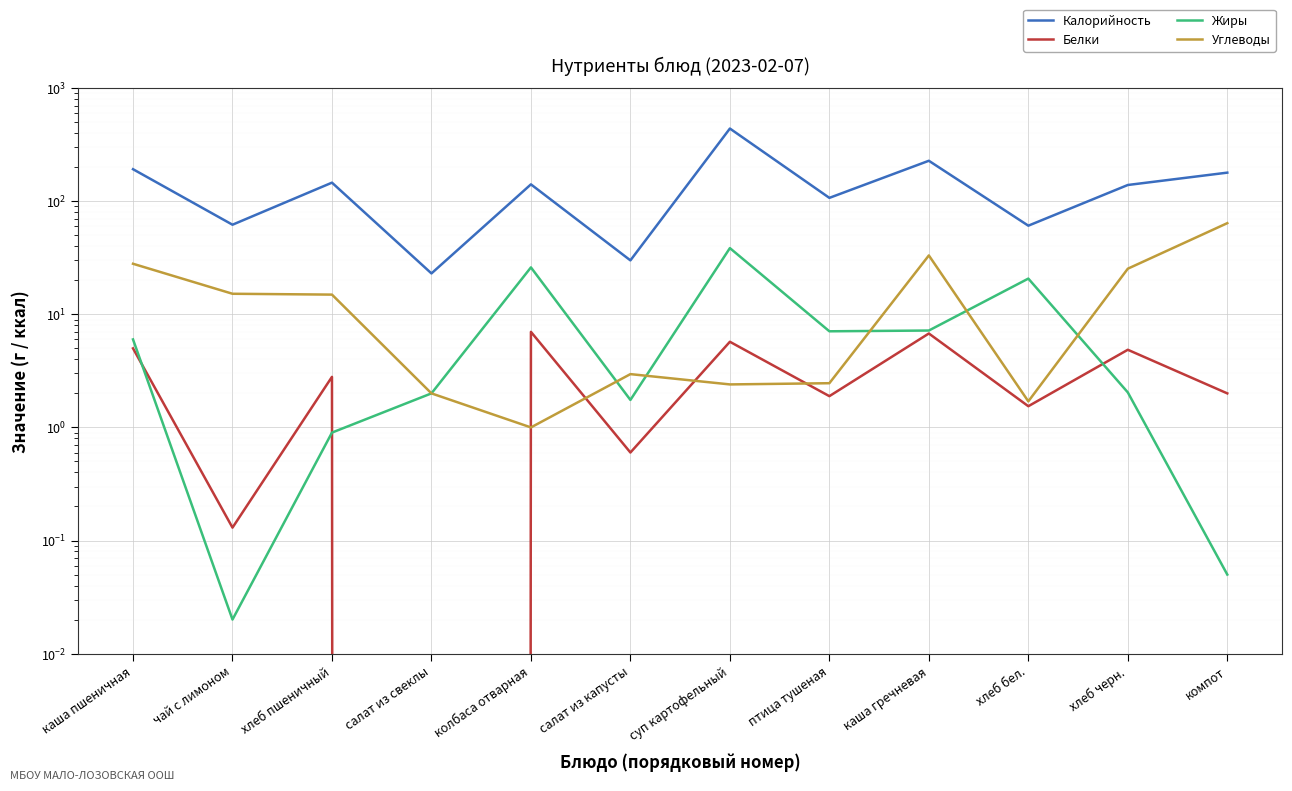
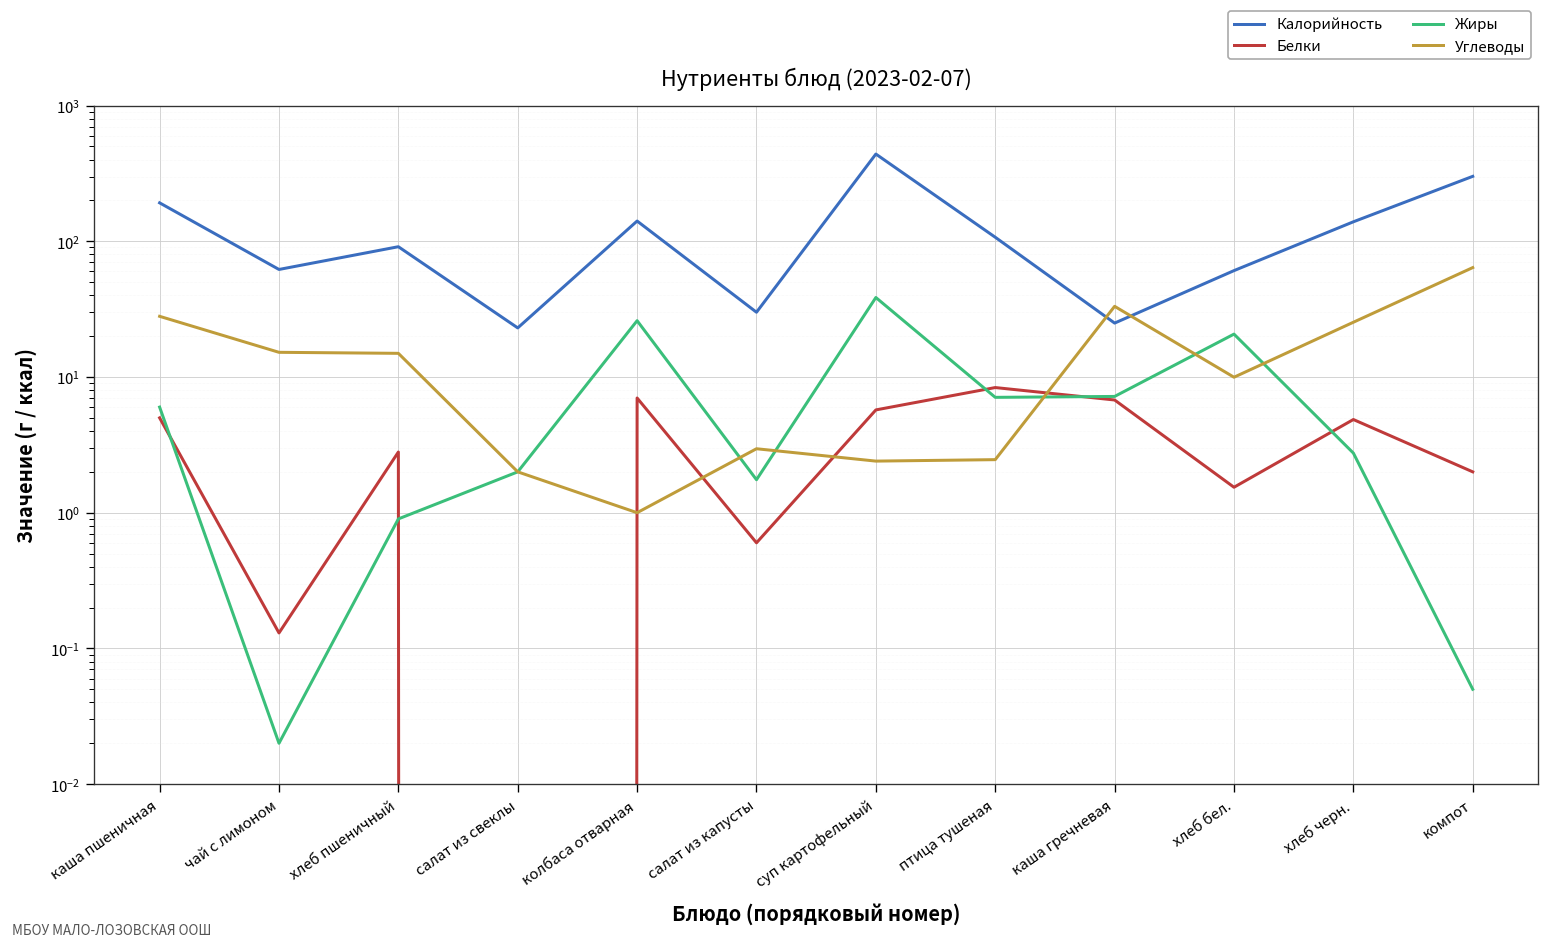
Калорийность, хлеб пшеничный: 150 -> 90
Белки, птица тушеная: 1.9 -> 8
Калорийность, каша гречневая: 230 -> 25
Углеводы, хлеб бел.: 1.7 -> 10
Жиры, хлеб черн.: 2.0 -> 2.8
Калорийность, компот: 180 -> 300
